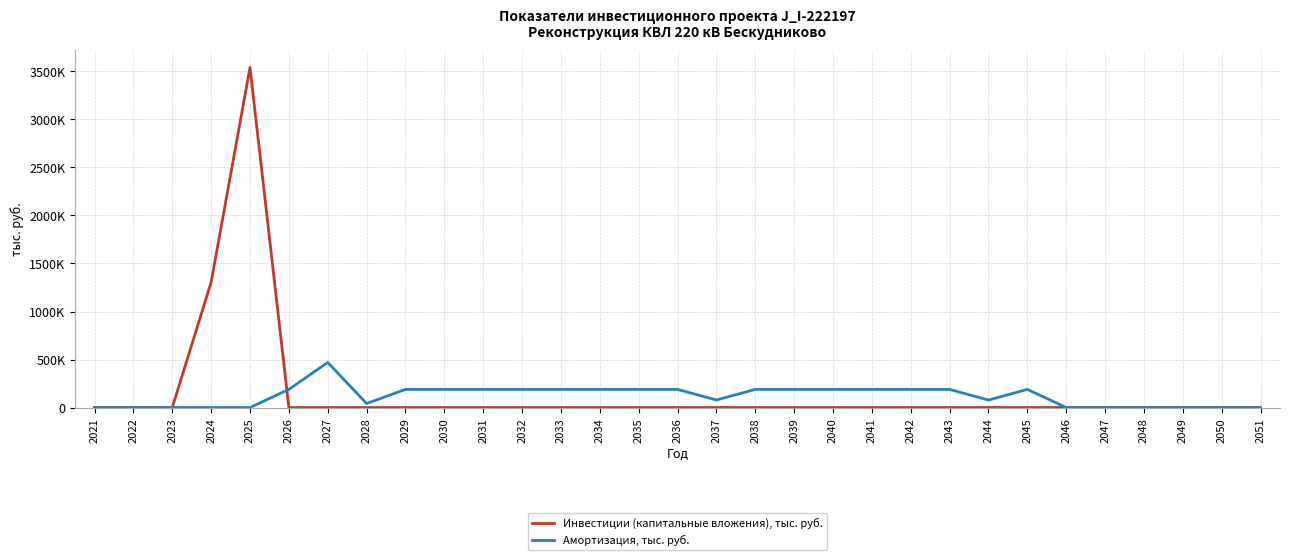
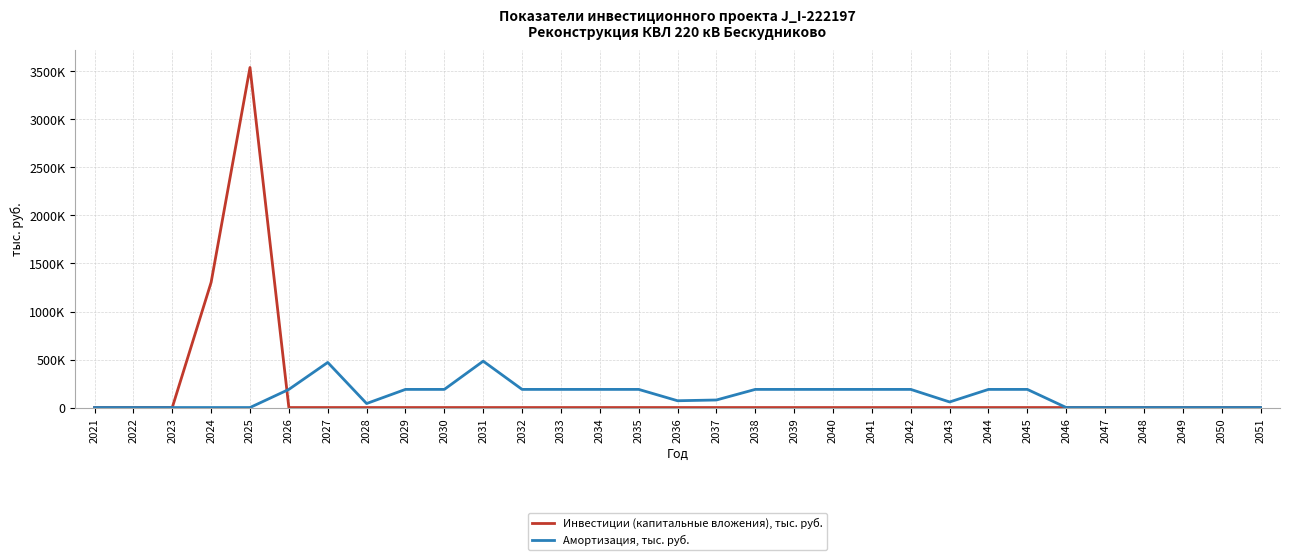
Амортизация, тыс. руб., 2031: 200000 -> 500000
Амортизация, тыс. руб., 2036: 200000 -> 100000
Амортизация, тыс. руб., 2043: 200000 -> 100000
Амортизация, тыс. руб., 2044: 100000 -> 200000
